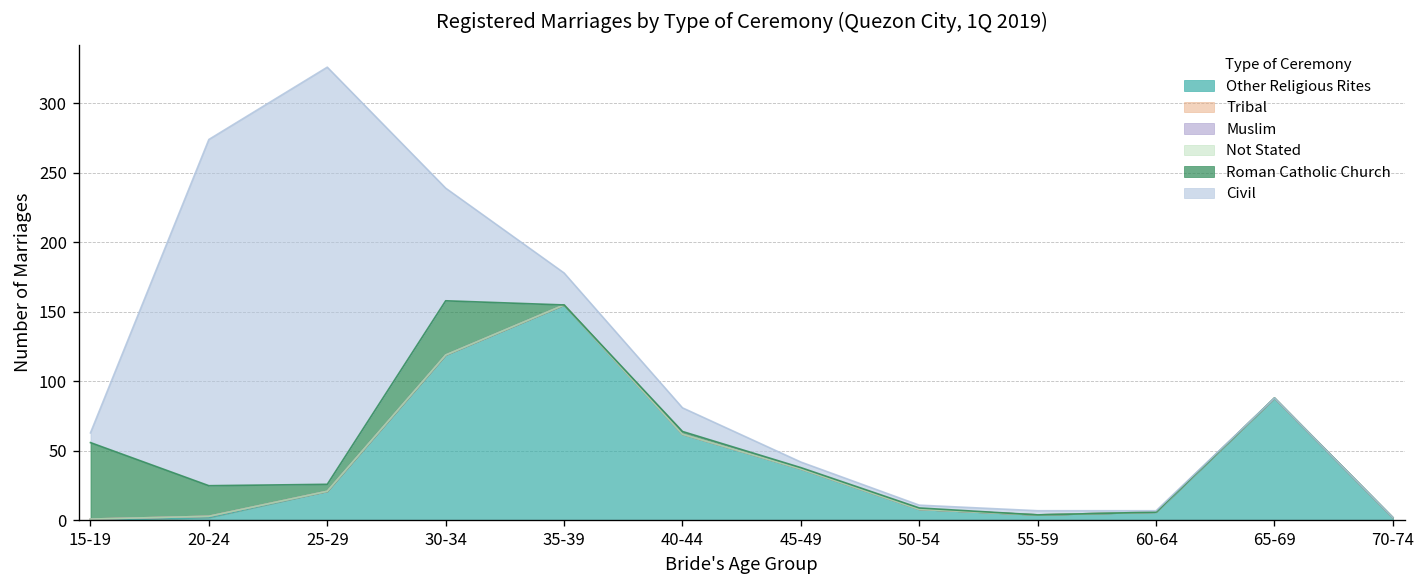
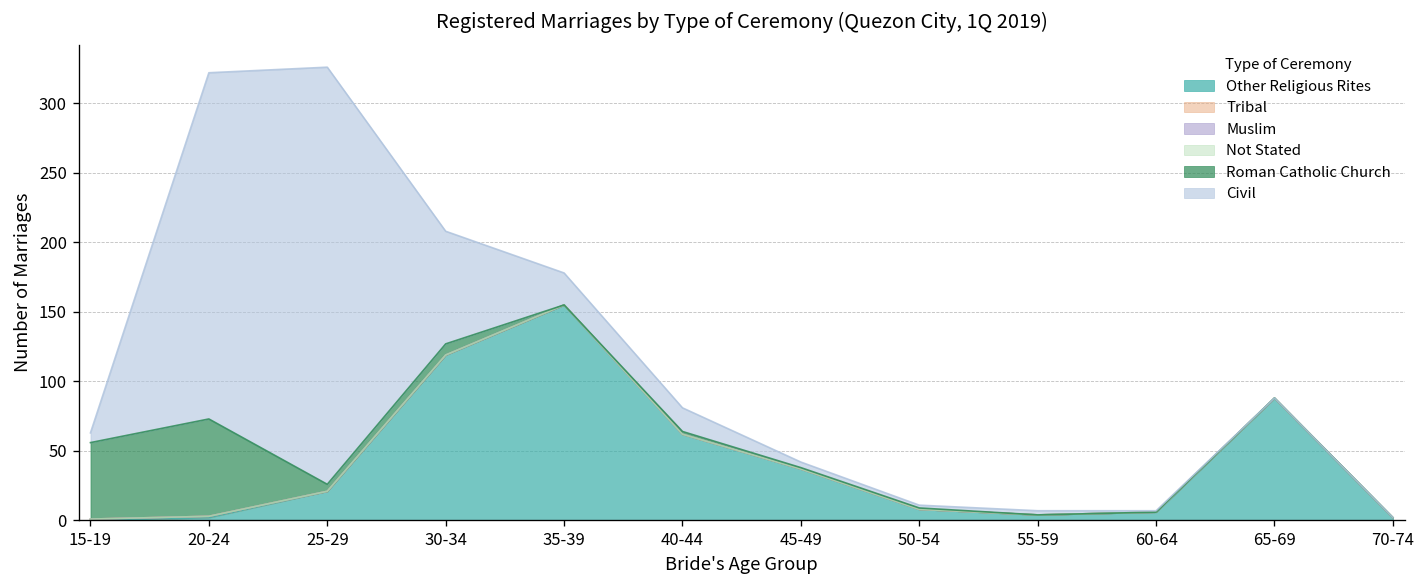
Roman Catholic Church, 20-24: 22 -> 70
Roman Catholic Church, 30-34: 39 -> 8
